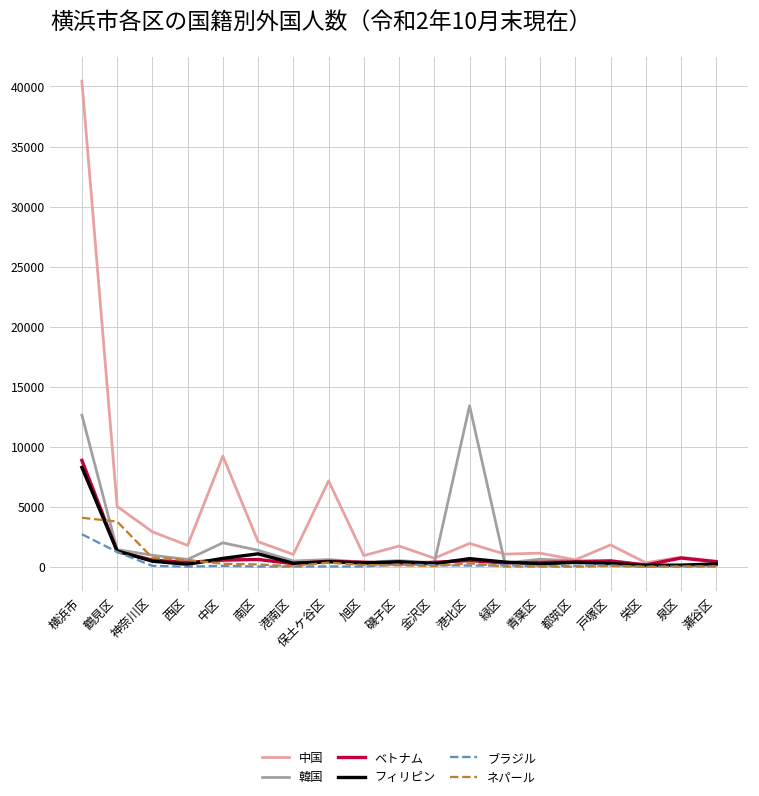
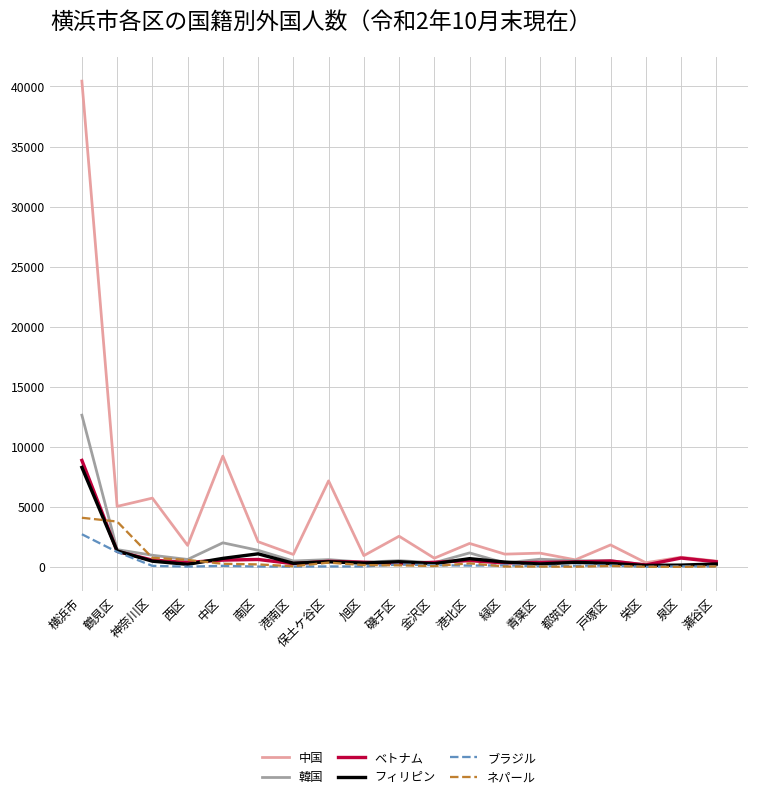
中国, 神奈川区: 2900 -> 5700
中国, 磯子区: 1800 -> 2600
韓国, 港北区: 13400 -> 1200
